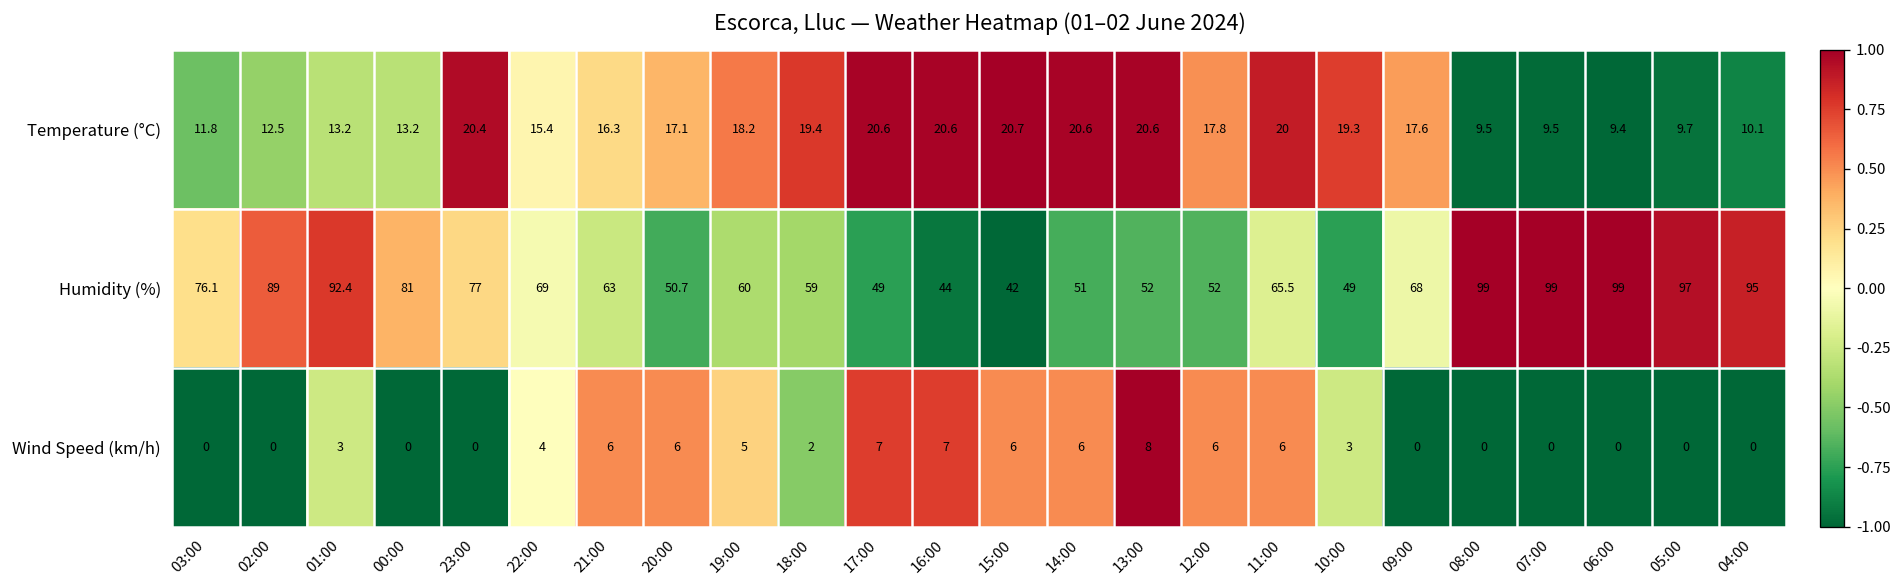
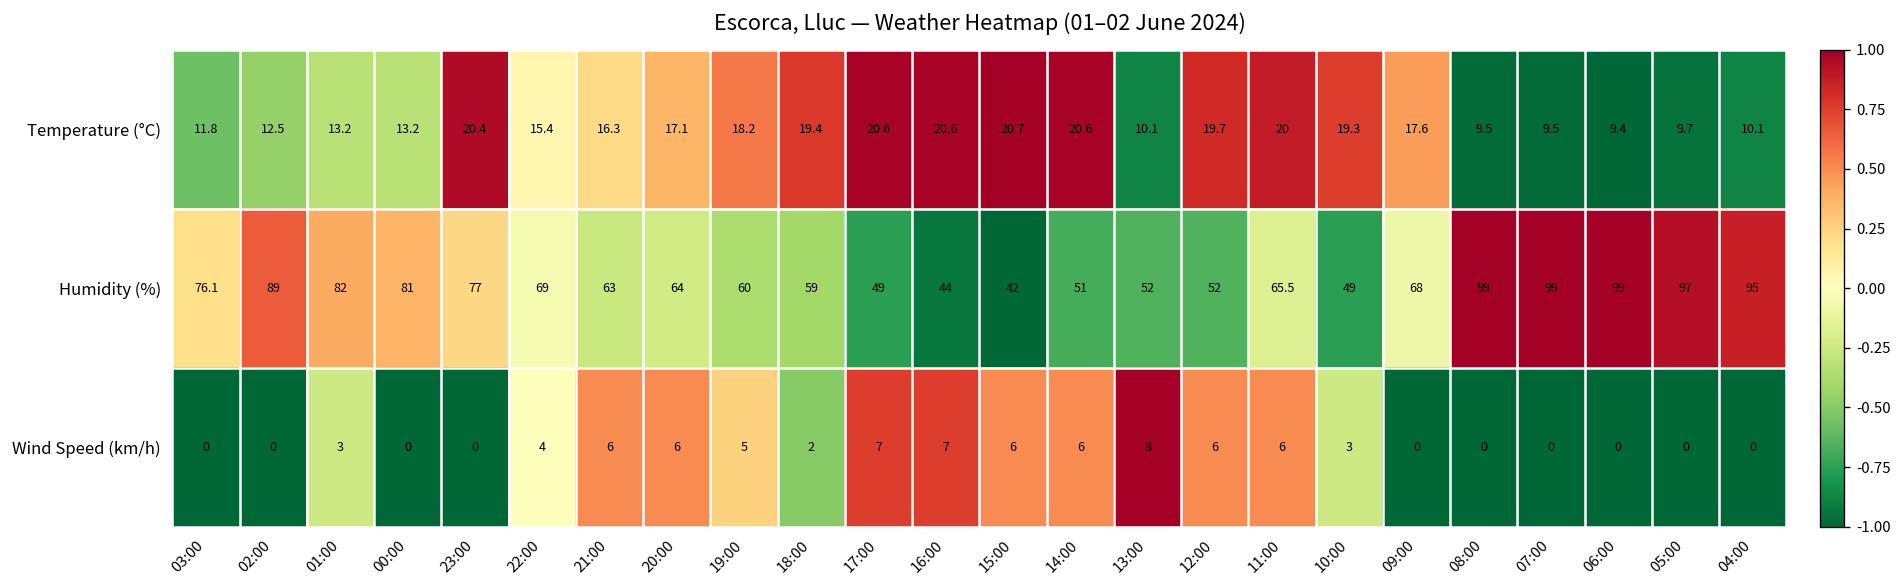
Temperature (°C), 13:00: 20.6 -> 10.1
Temperature (°C), 12:00: 17.8 -> 19.7
Humidity (%), 01:00: 92.4 -> 82
Humidity (%), 20:00: 50.7 -> 64
